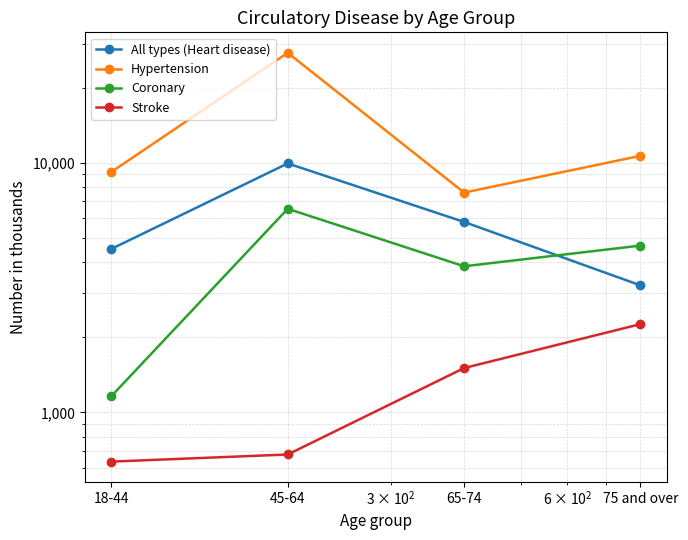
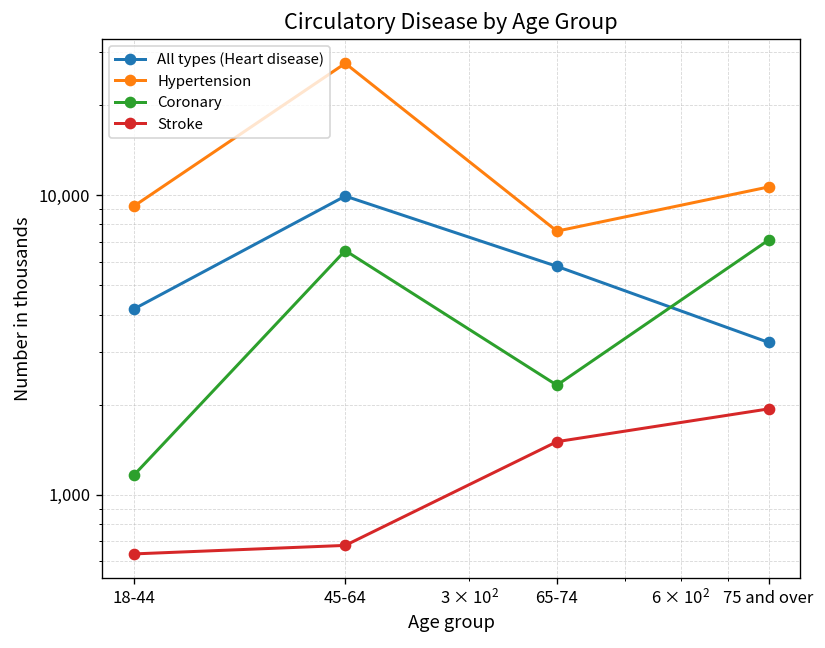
All types (Heart disease), 18-44: 4,500 -> 4,200
Coronary, 65-74: 3,800 -> 2,300
Coronary, 75 and over: 4,700 -> 7,100
Stroke, 75 and over: 2,300 -> 1,900
